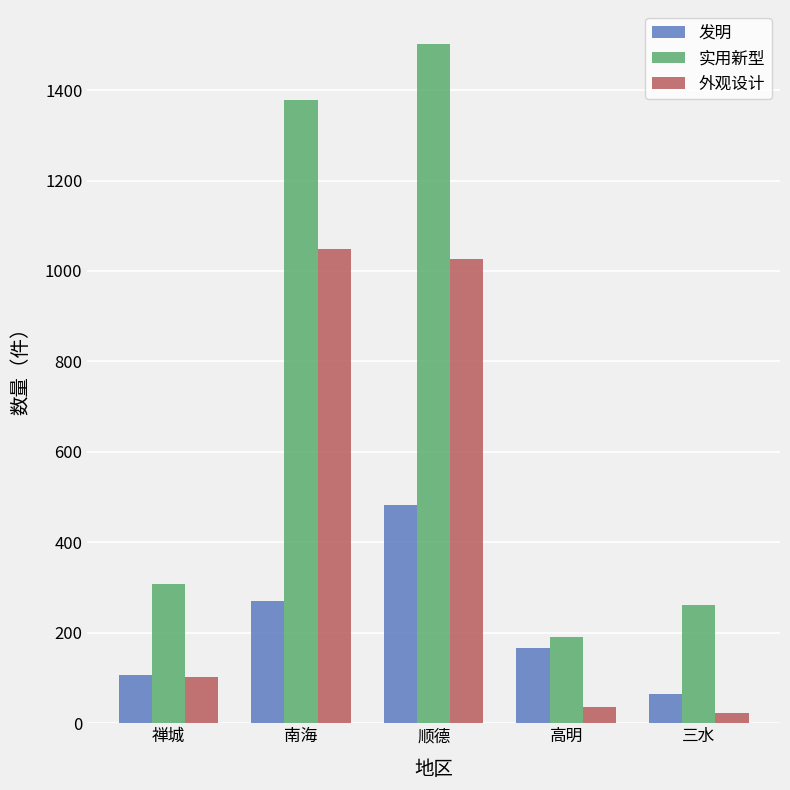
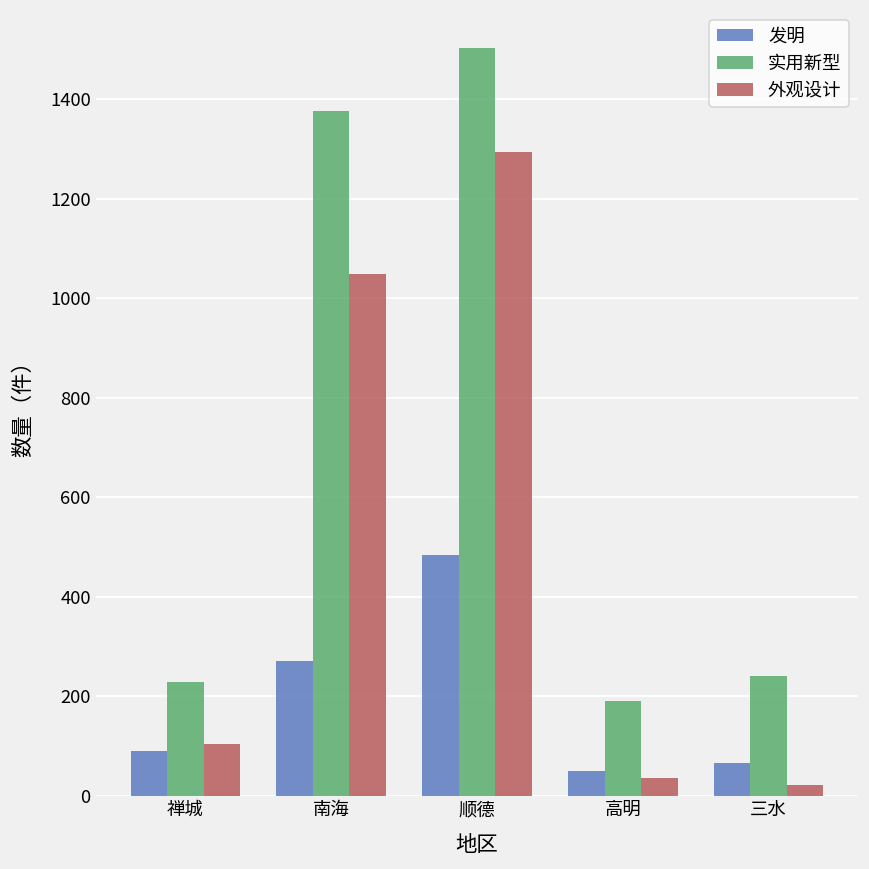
发明, 禅城: 110 -> 90
实用新型, 禅城: 310 -> 230
外观设计, 顺德: 1030 -> 1290
发明, 高明: 170 -> 50
实用新型, 三水: 260 -> 240
